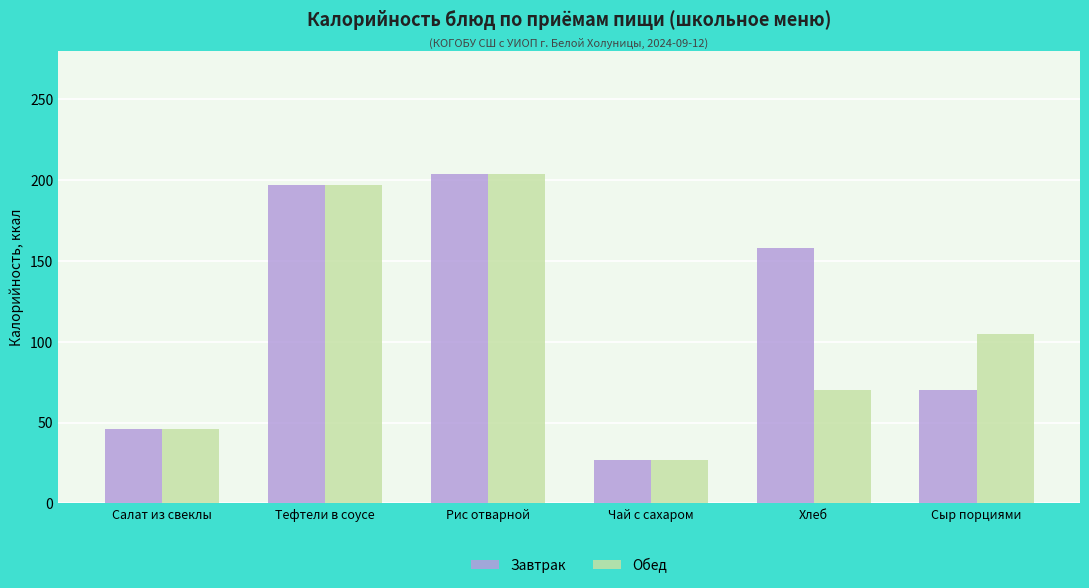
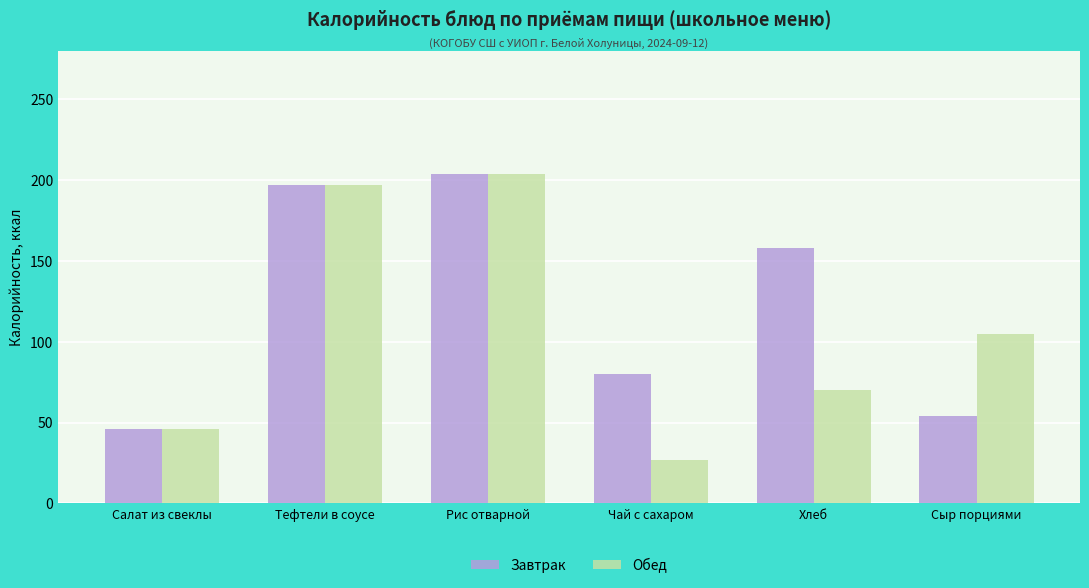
Завтрак, Чай с сахаром: 27 -> 80
Завтрак, Сыр порциями: 70 -> 54
